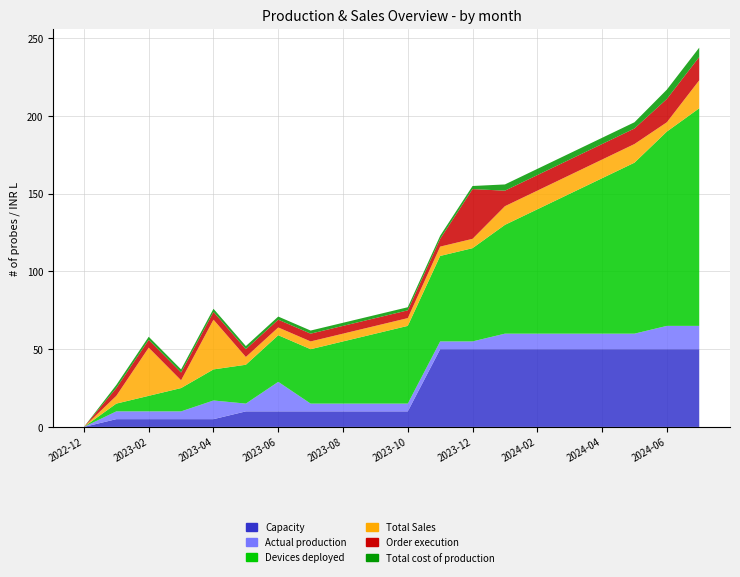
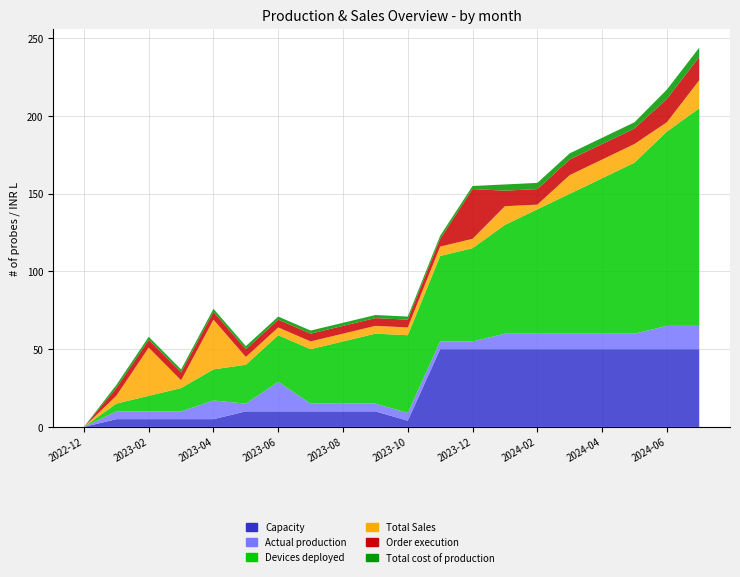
Capacity, 2023-10: 10 -> 4
Total Sales, 2024-02: 12 -> 3
